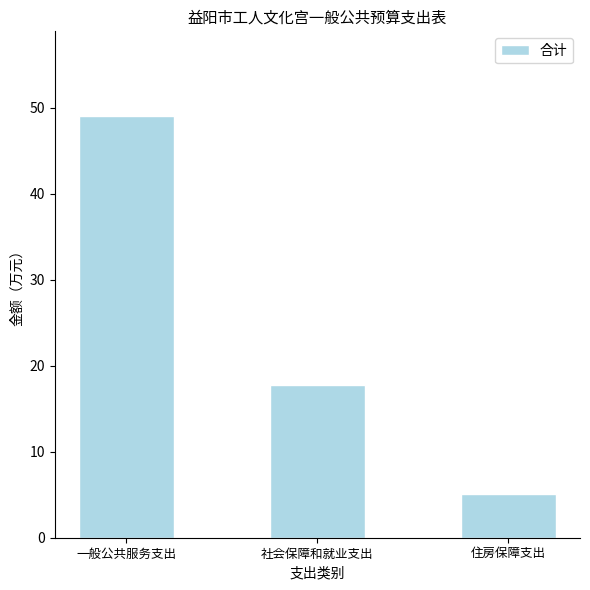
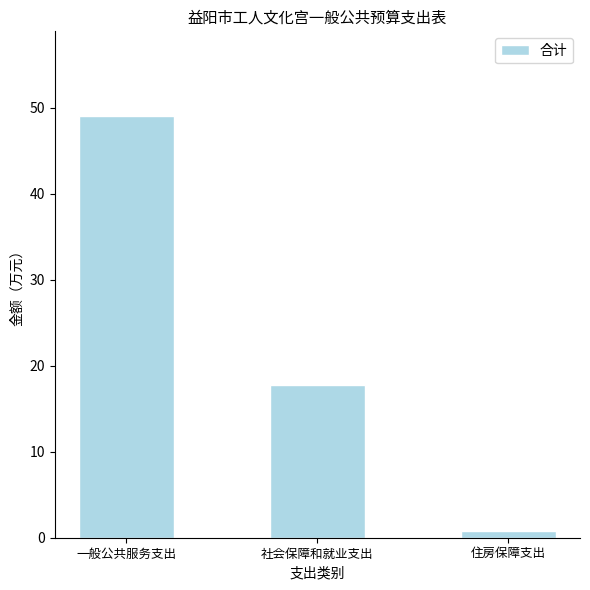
住房保障支出: 5 -> 1
